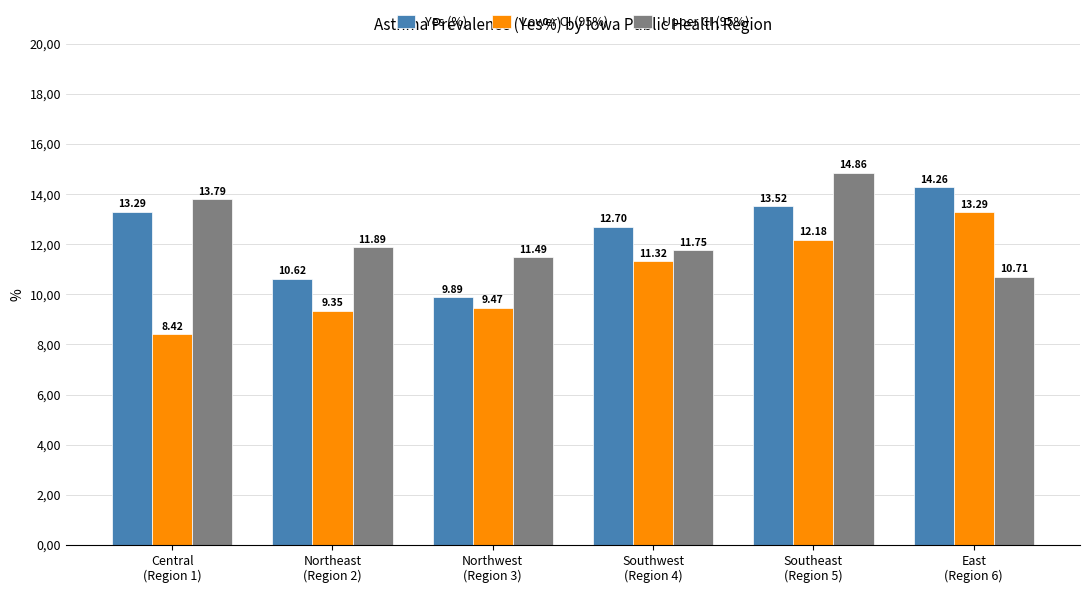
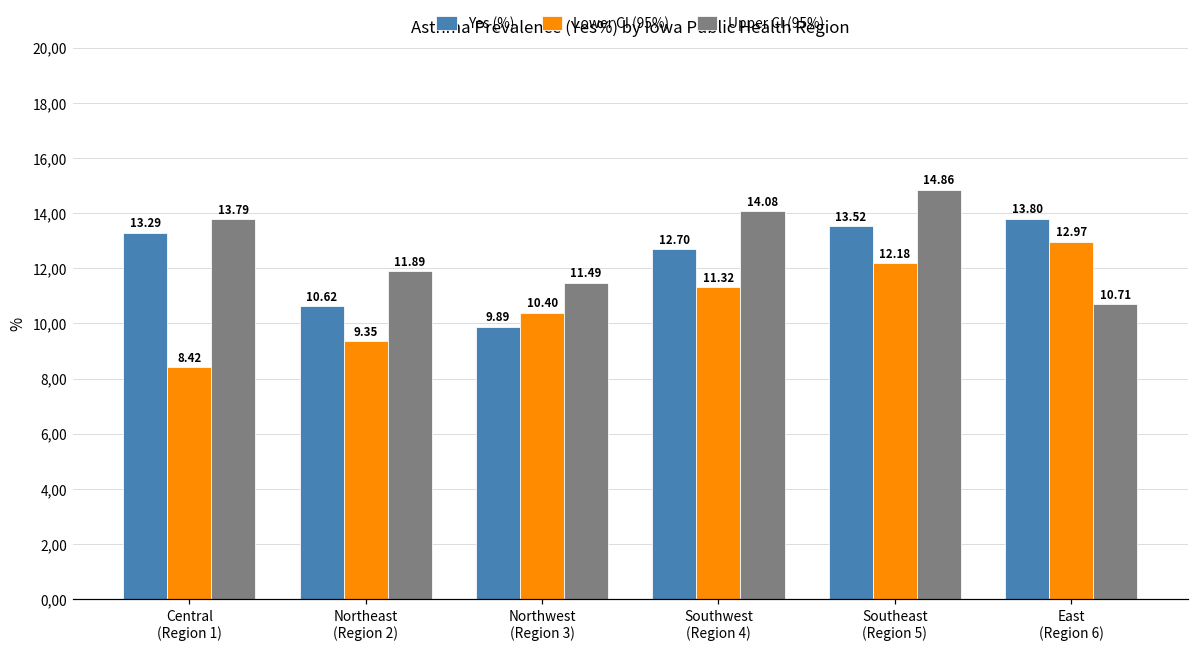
Lower CI (95%), Northwest (Region 3): 9.47 -> 10.40
Upper CI (95%), Southwest (Region 4): 11.75 -> 14.08
Yes (%), East (Region 6): 14.26 -> 13.80
Lower CI (95%), East (Region 6): 13.29 -> 12.97
